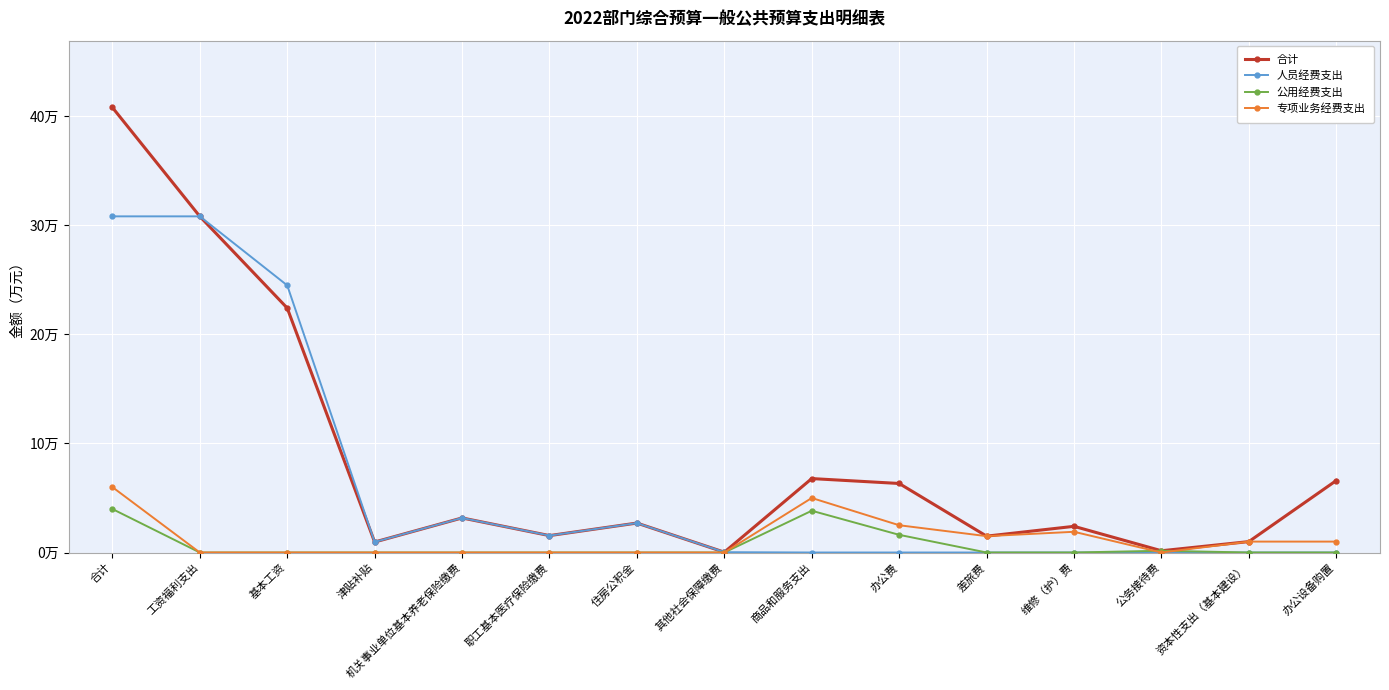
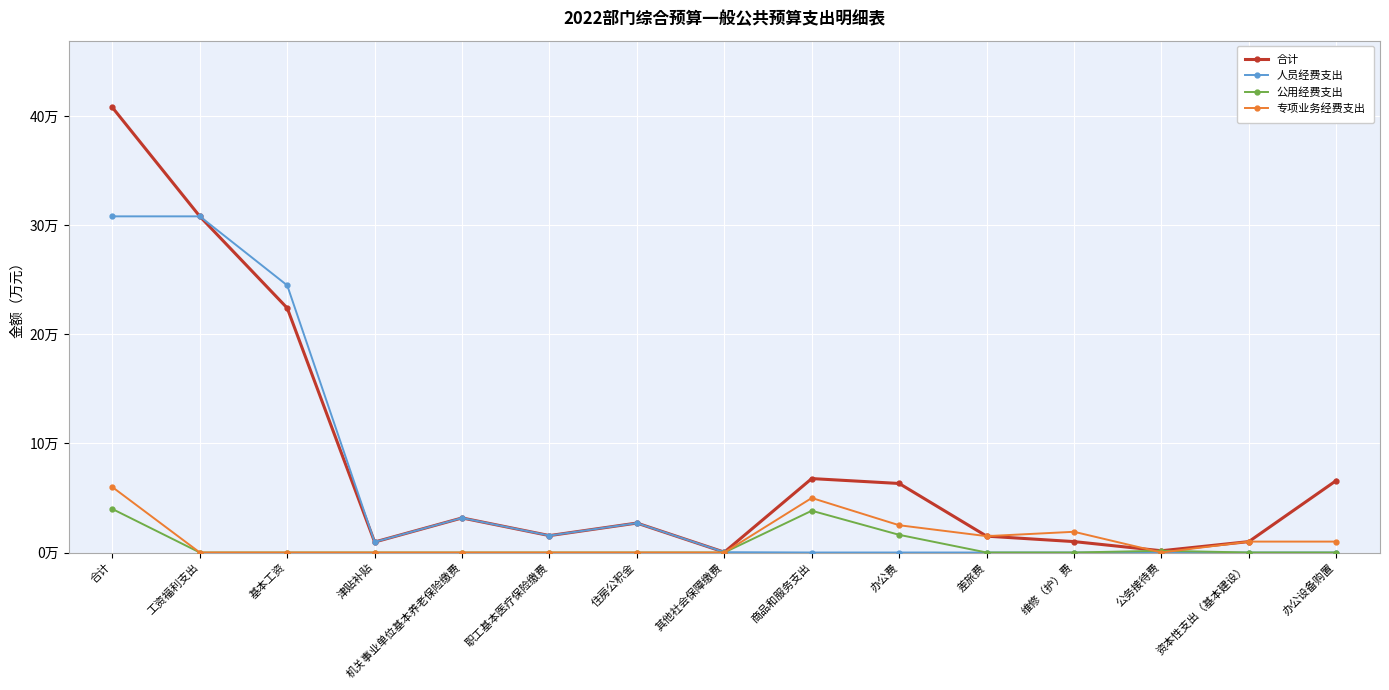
合计, 维修（护）费: 2.4万 -> 1.0万
